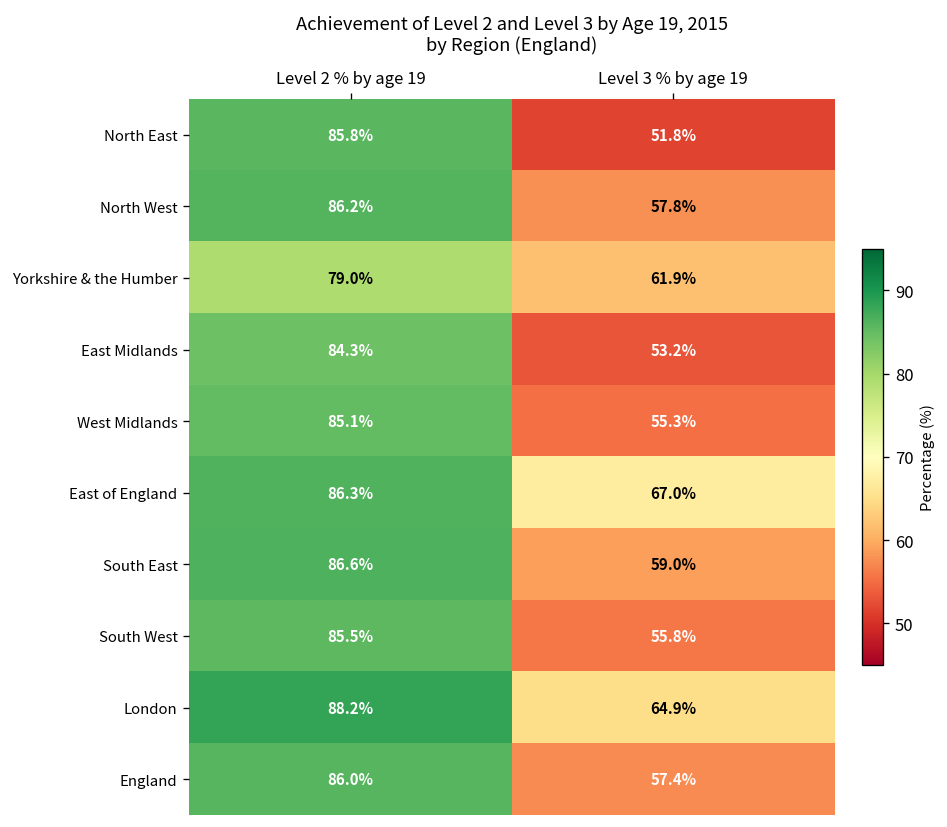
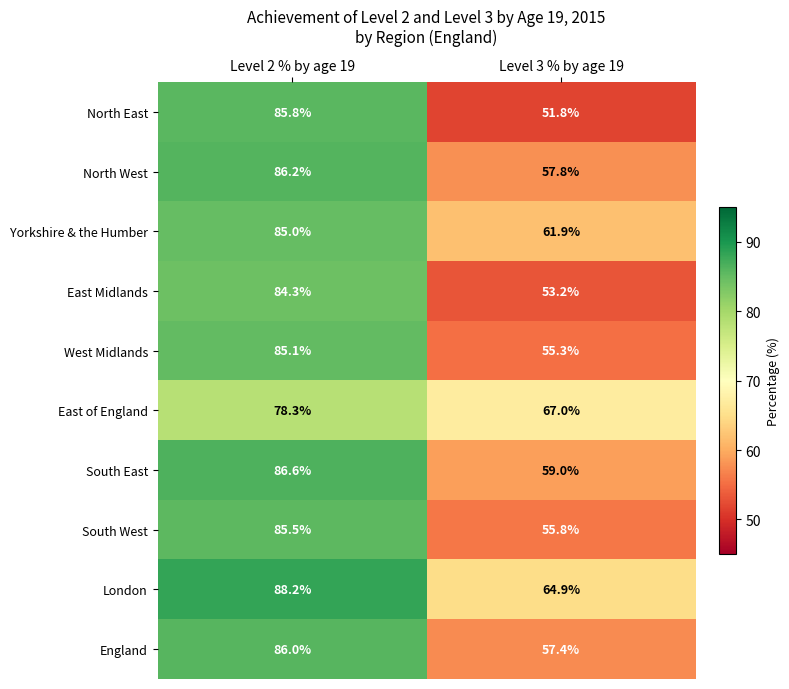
Yorkshire & the Humber, Level 2 % by age 19: 79.0% -> 85.0%
East of England, Level 2 % by age 19: 86.3% -> 78.3%
